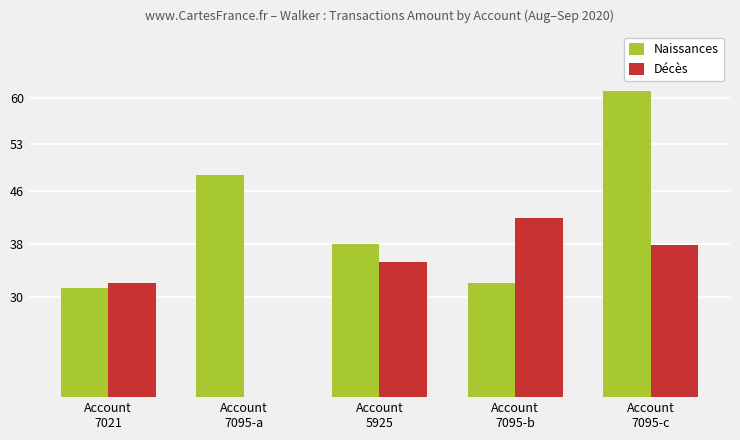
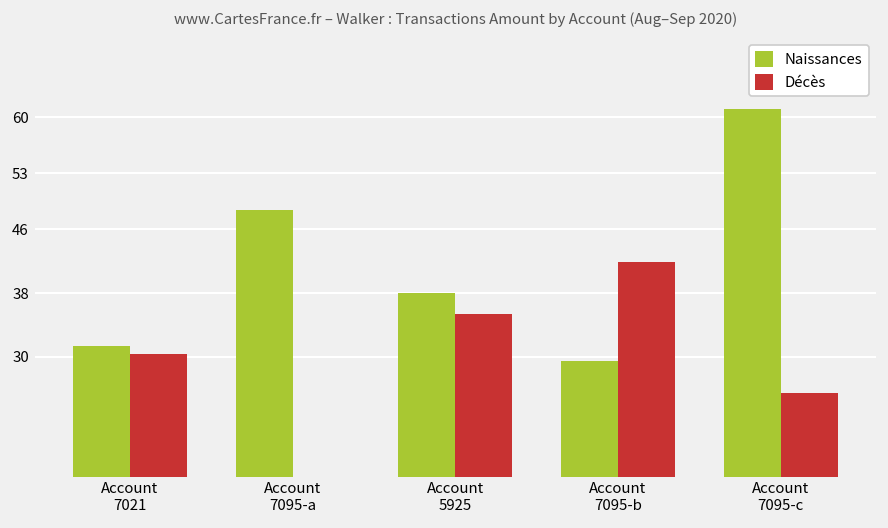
Décès, Account 7021: 32 -> 30
Naissances, Account 7095-b: 32 -> 30
Décès, Account 7095-c: 38 -> 26
